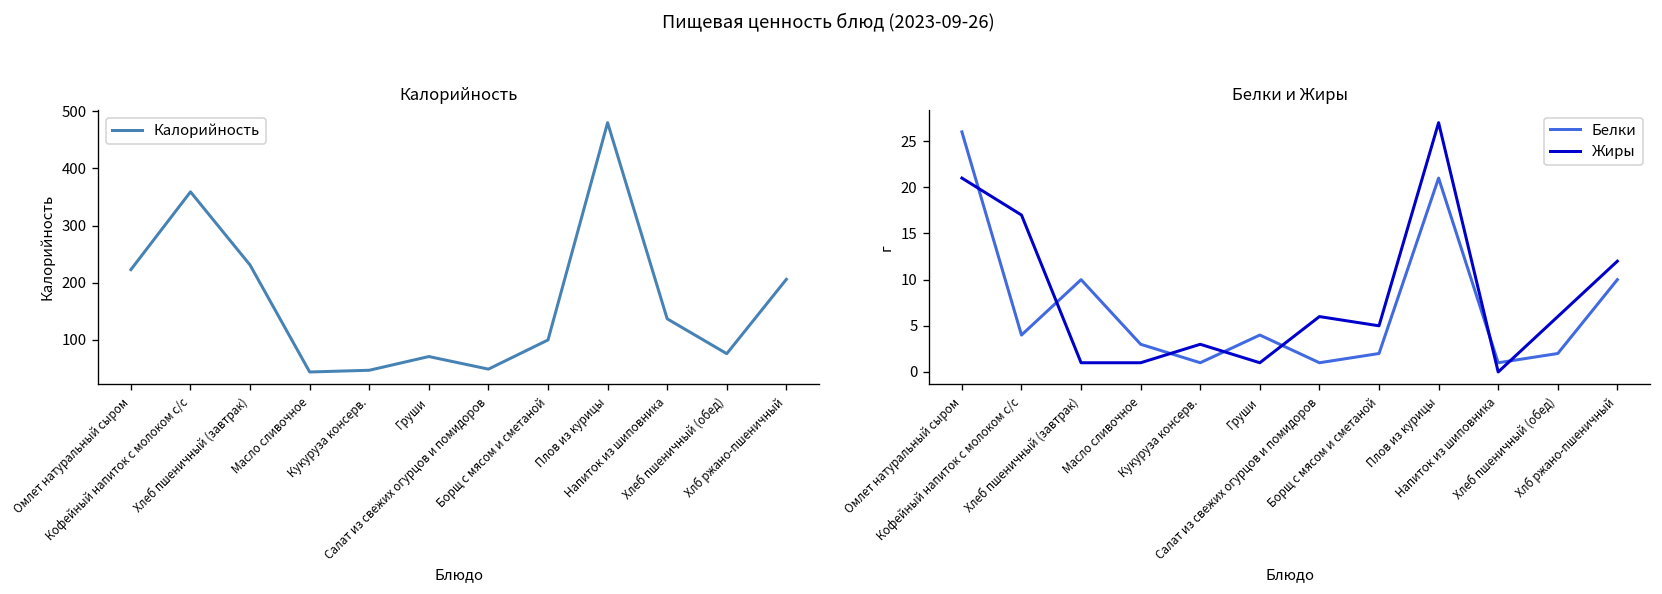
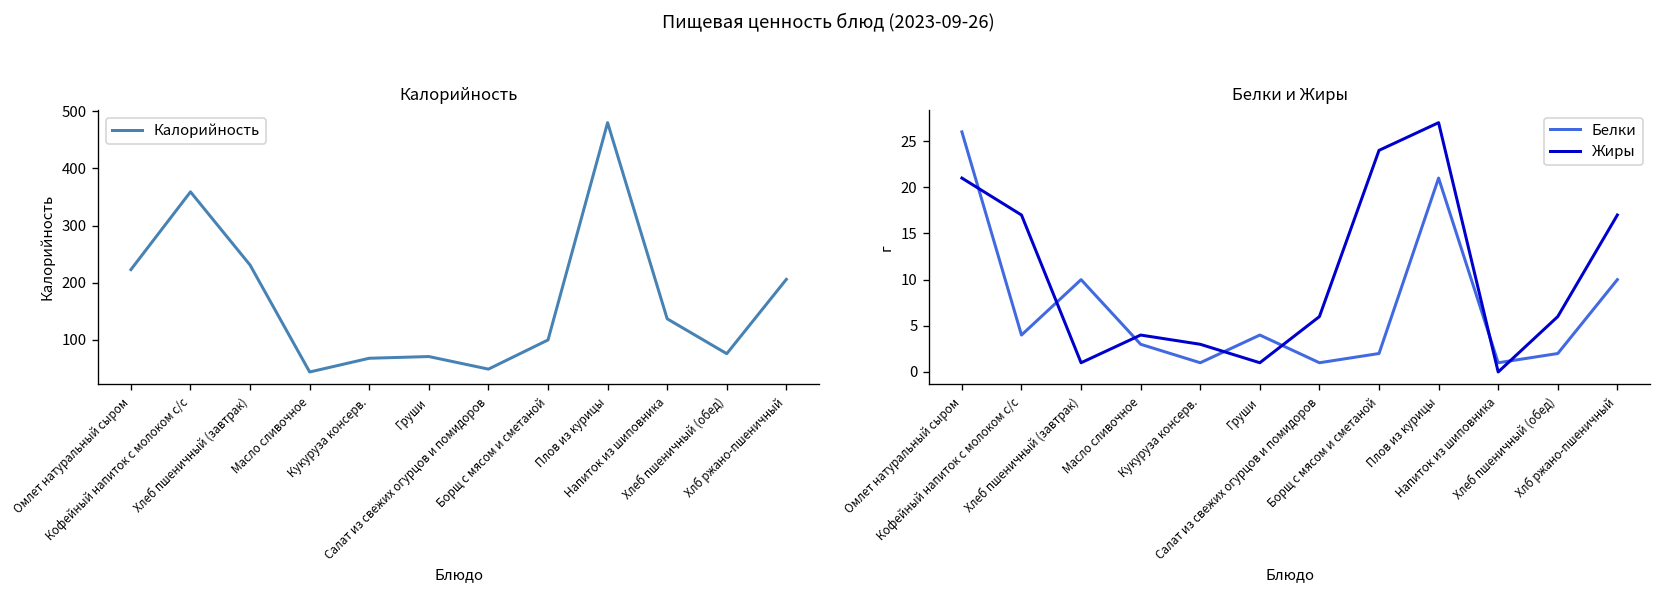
Калорийность, Кукуруза консерв.: 50 -> 70
Белки и Жиры, Жиры, Масло сливочное: 1 -> 4
Белки и Жиры, Жиры, Борщ с мясом и сметаной: 5 -> 24
Белки и Жиры, Жиры, Хлб ржано-пшеничный: 12 -> 17
